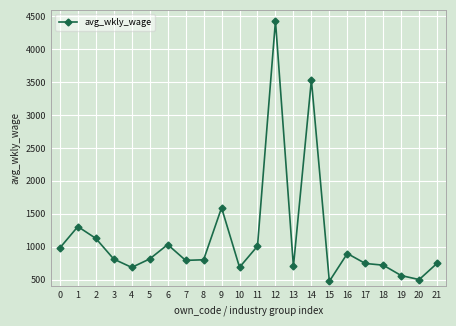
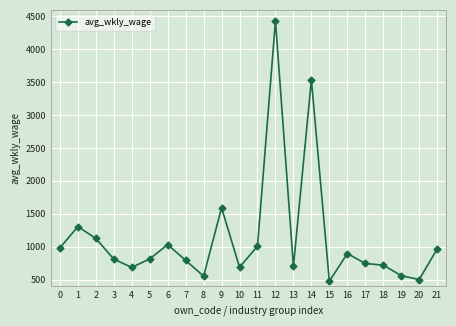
8: 800 -> 600
21: 700 -> 1000
